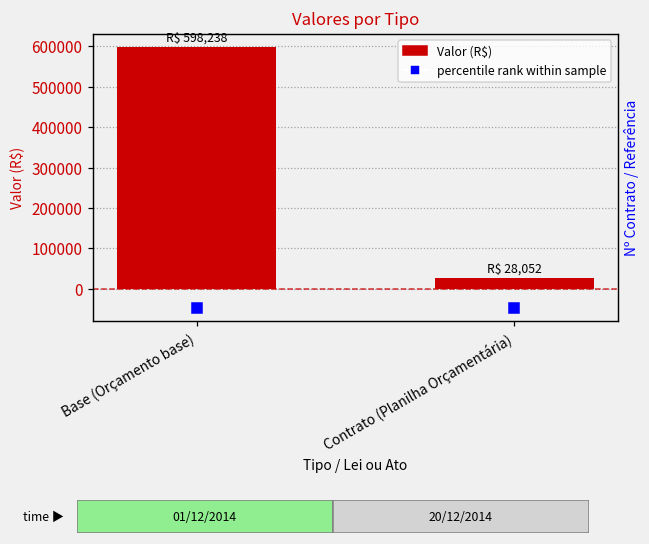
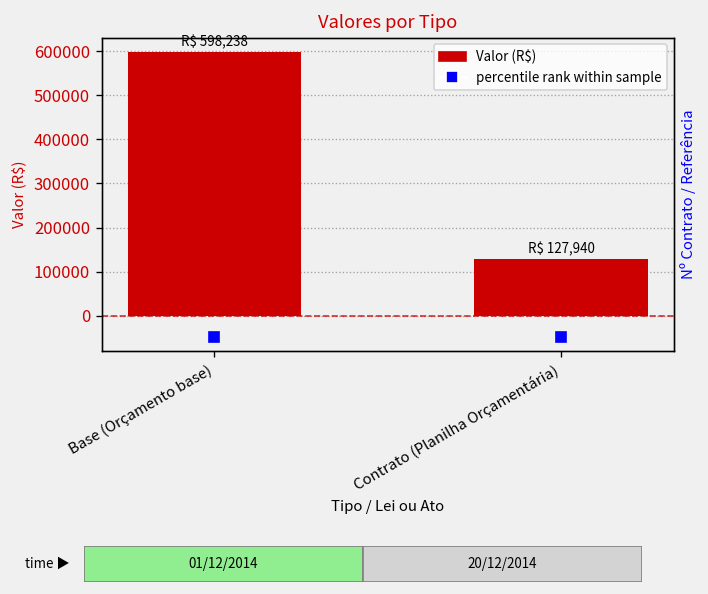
Valor (R$), Contrato (Planilha Orçamentária): 28,052 -> 127,940
